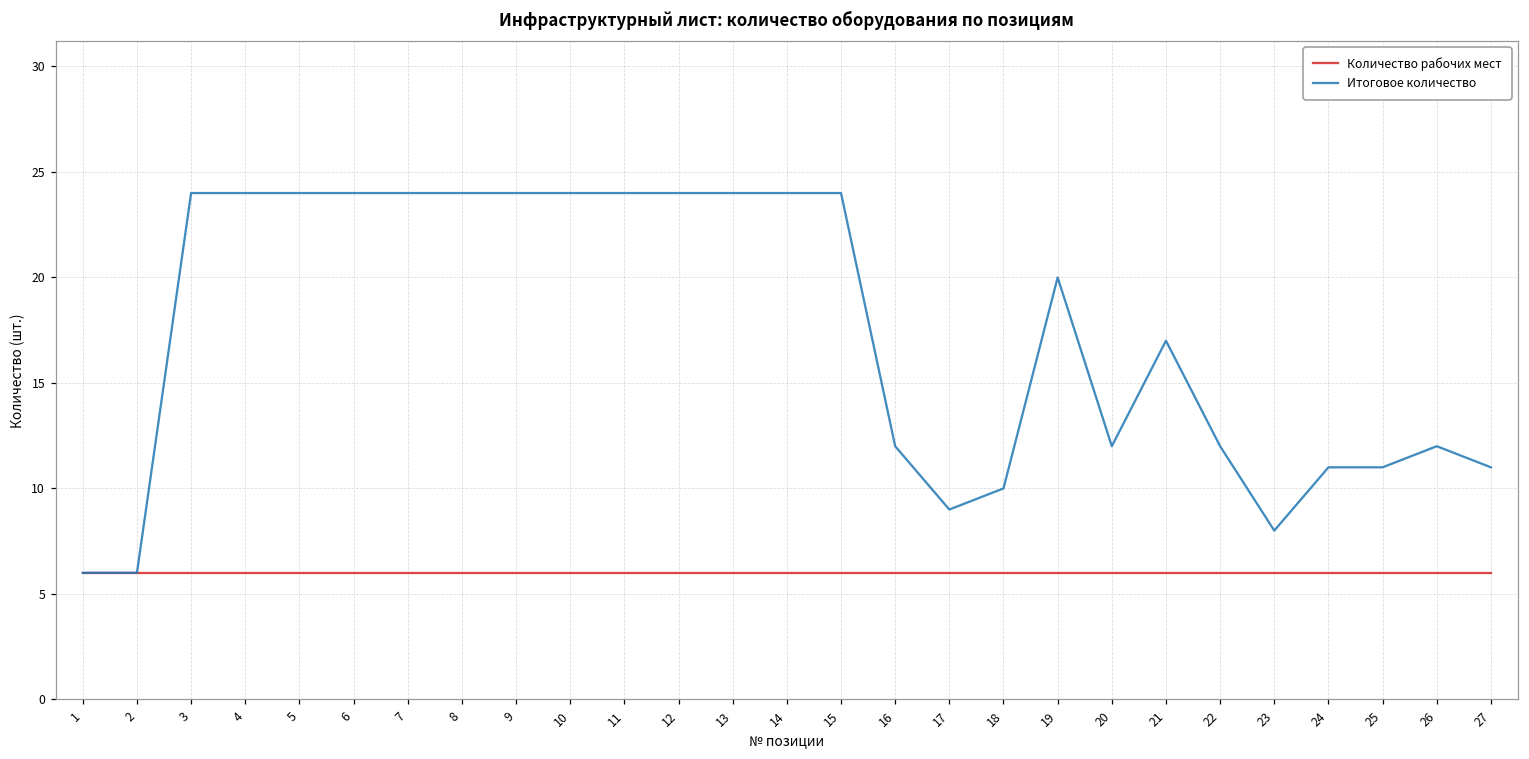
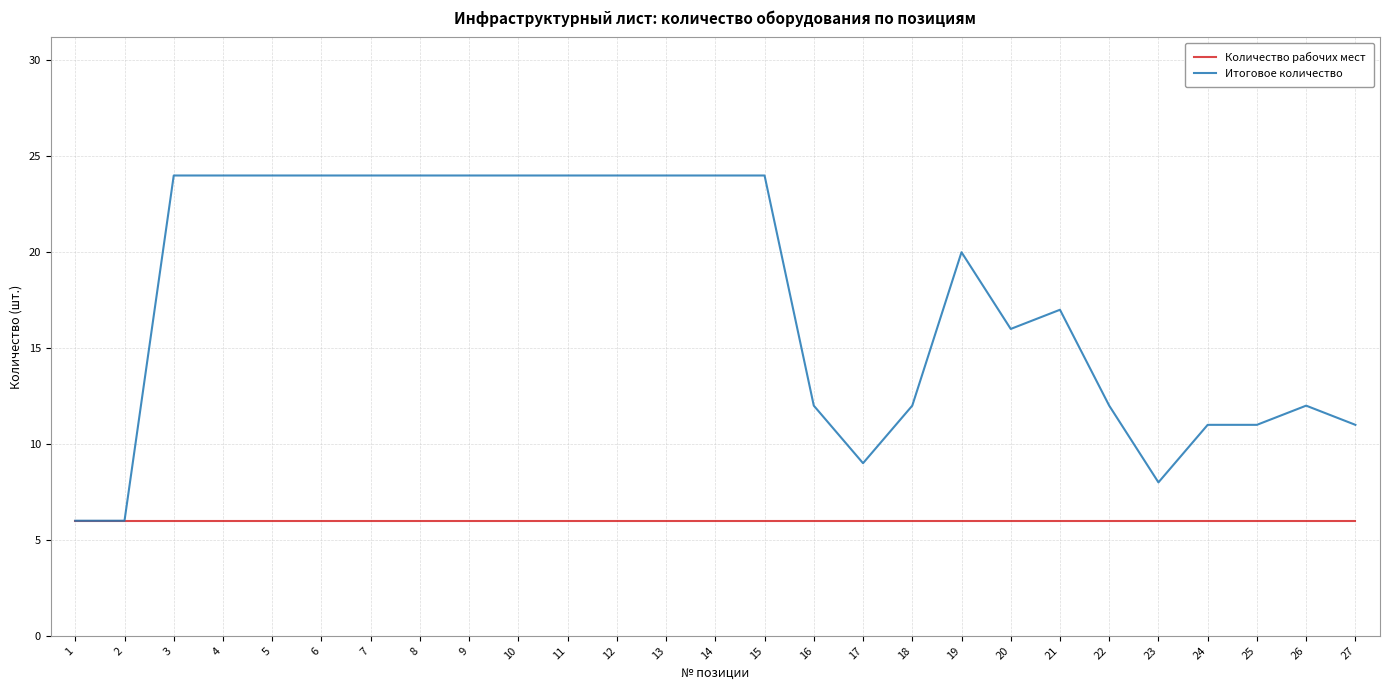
Итоговое количество, 18: 10 -> 12
Итоговое количество, 20: 12 -> 16
